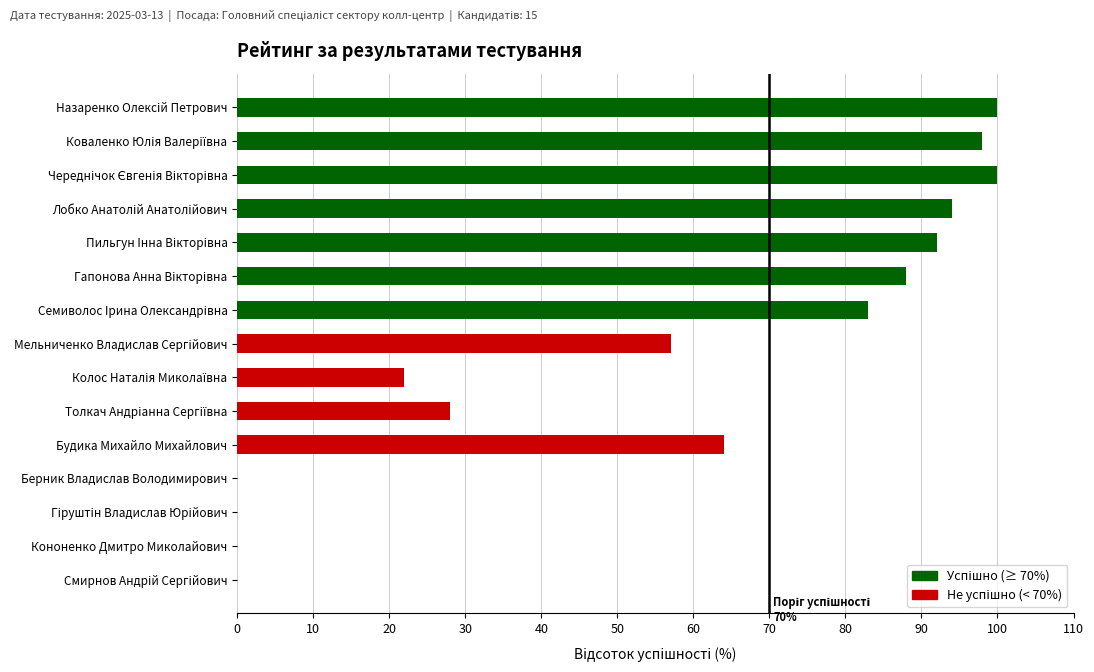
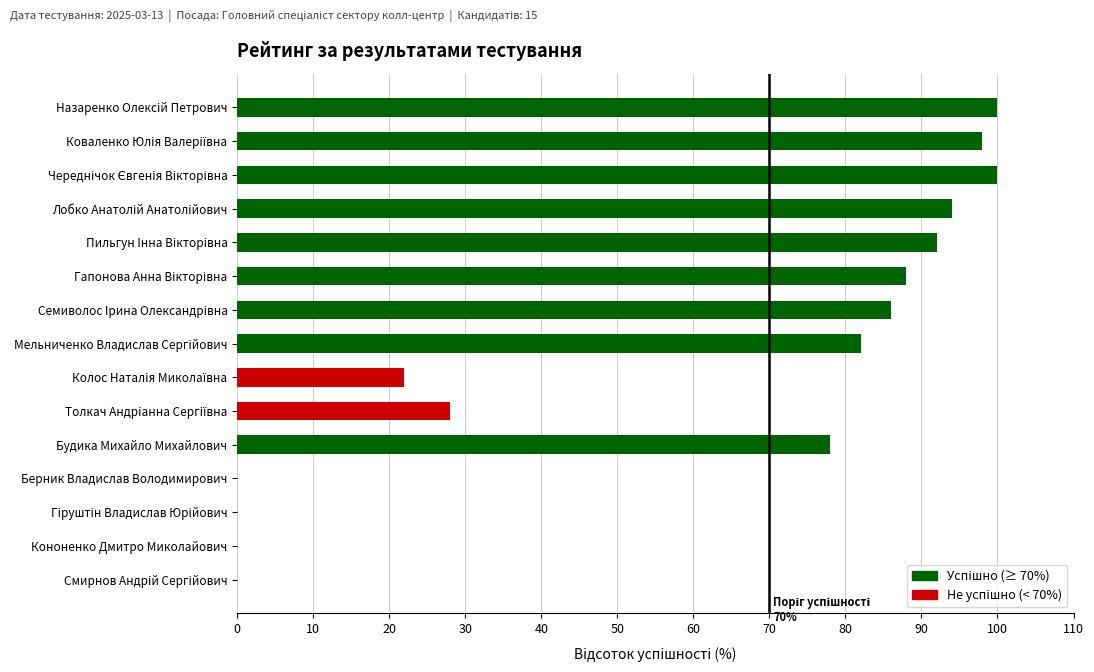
Семиволос Ірина Олександрівна: 83 -> 86
Мельниченко Владислав Сергійович: 57 -> 82
Будика Михайло Михайлович: 64 -> 78
